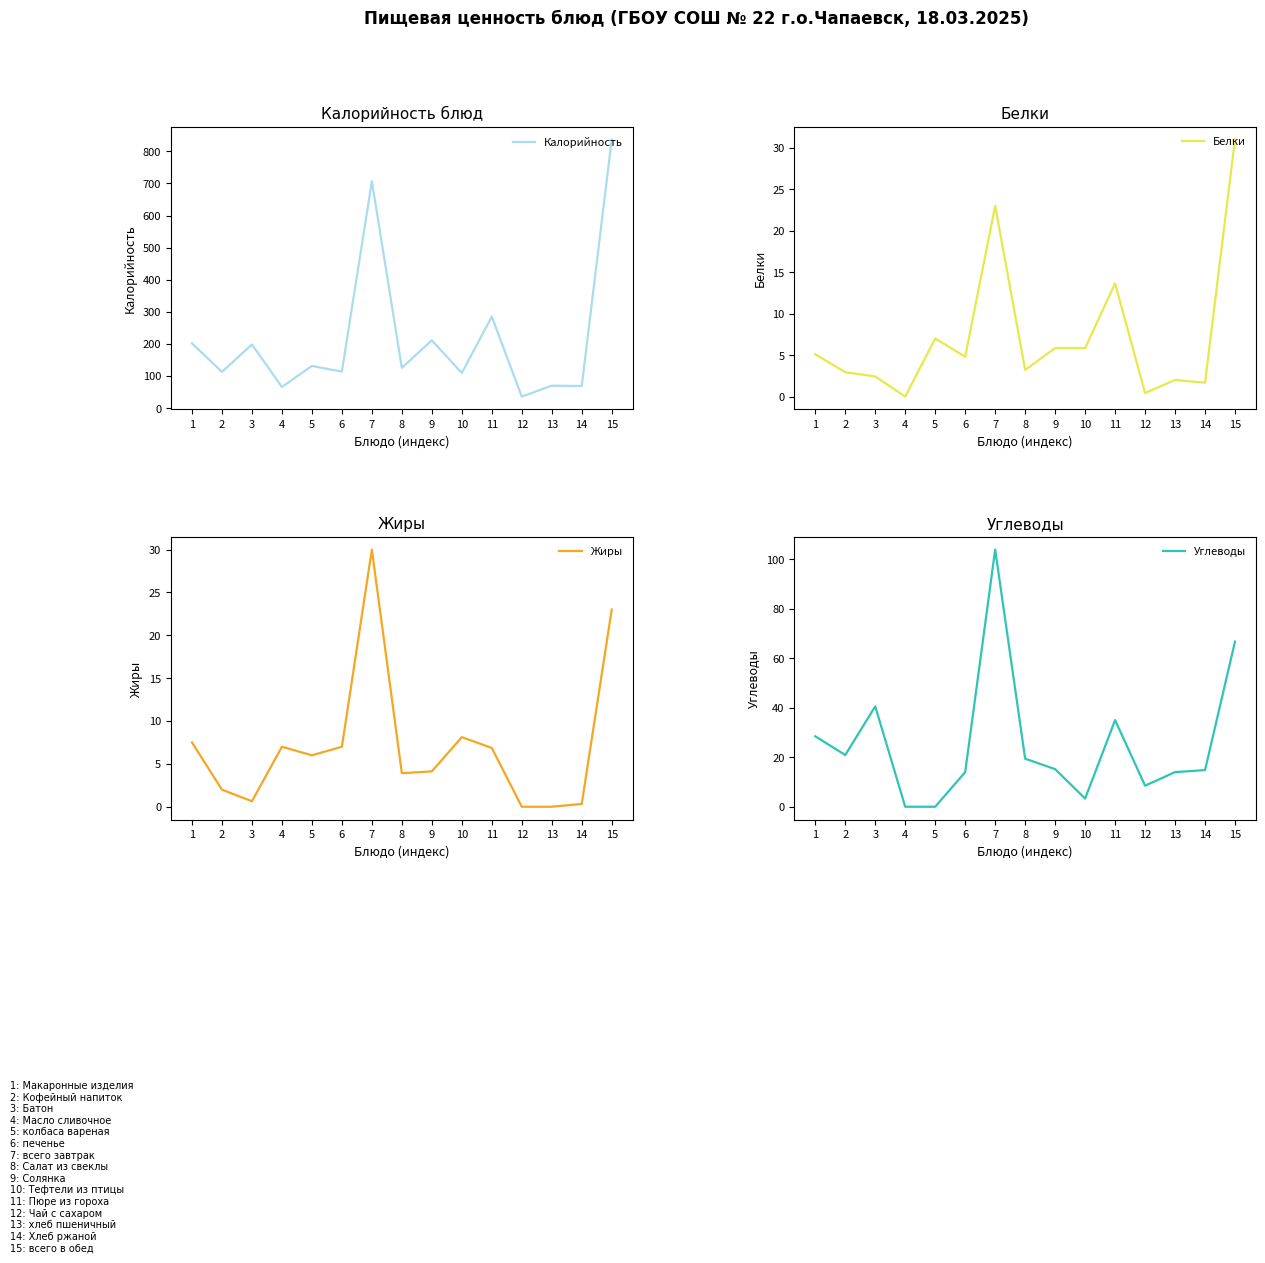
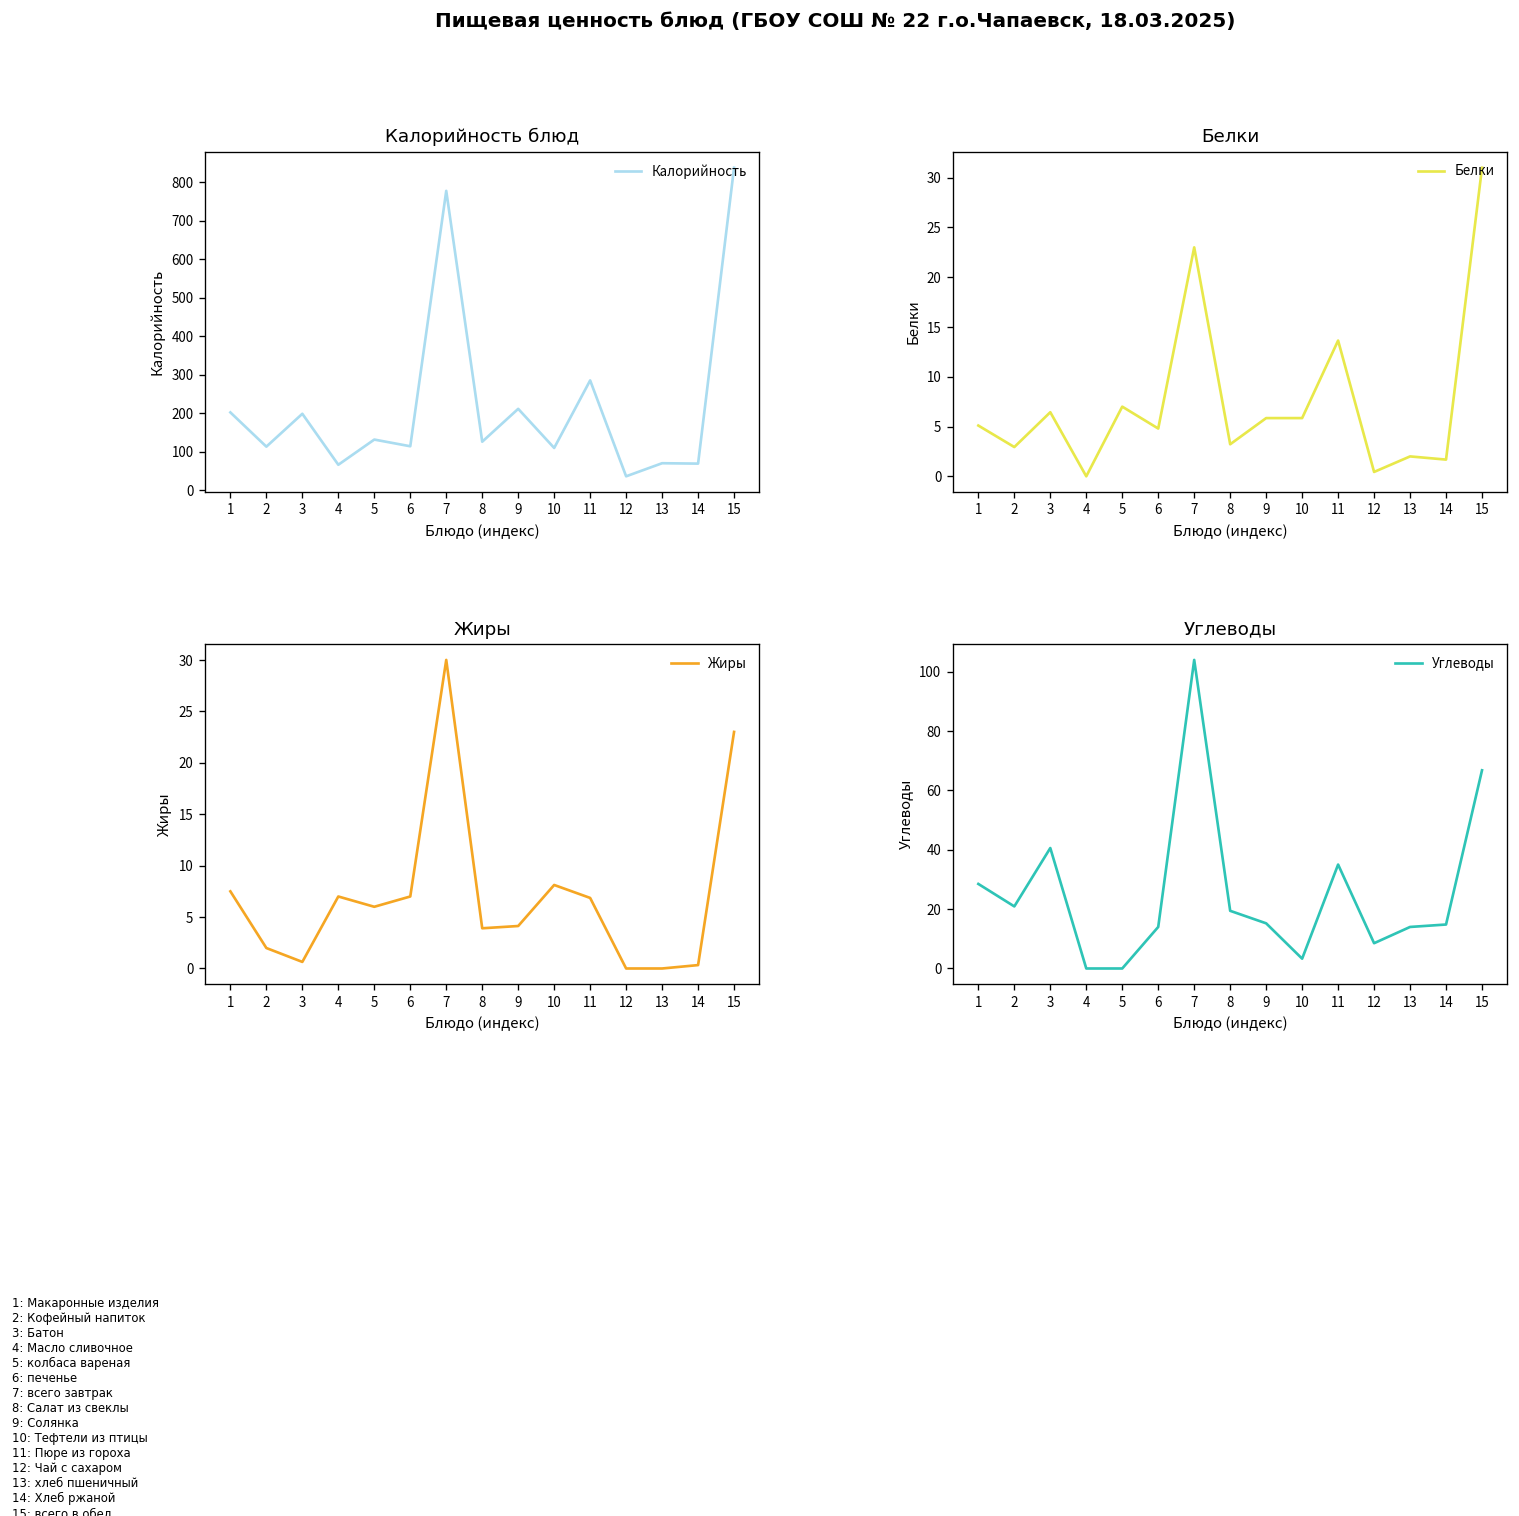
Калорийность блюд, 7: 710 -> 780
Белки, 3: 2 -> 6
